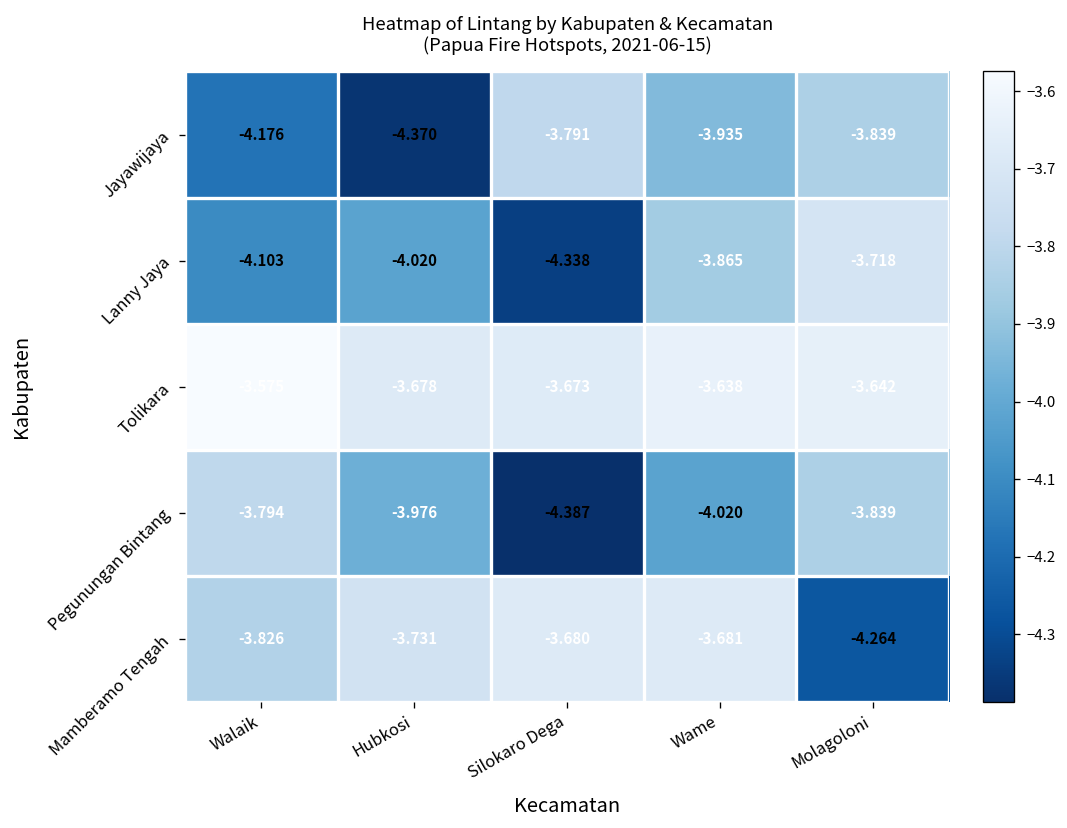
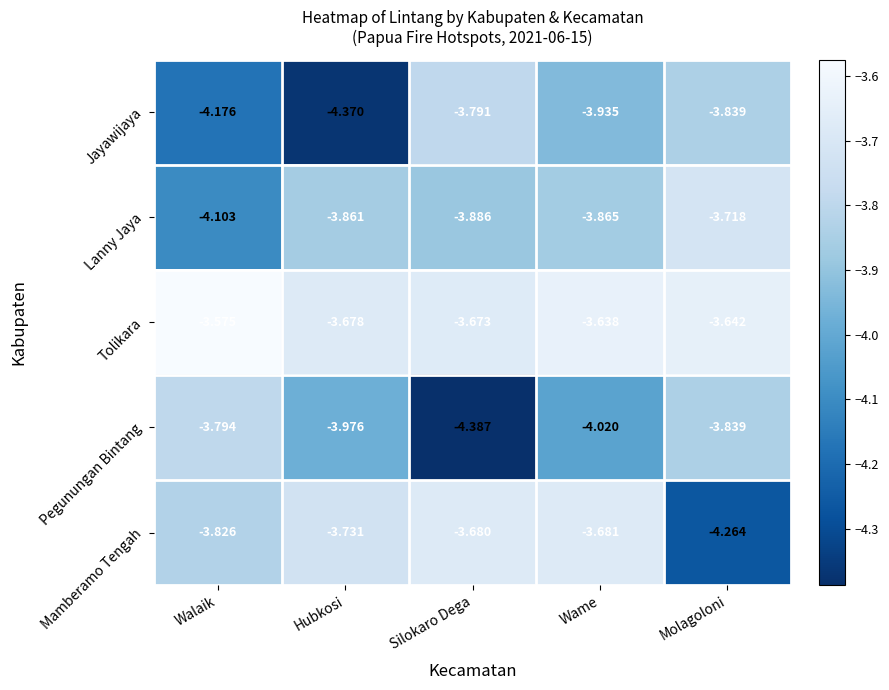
Lanny Jaya, Hubkosi: -4.020 -> -3.861
Lanny Jaya, Silokaro Dega: -4.338 -> -3.886
